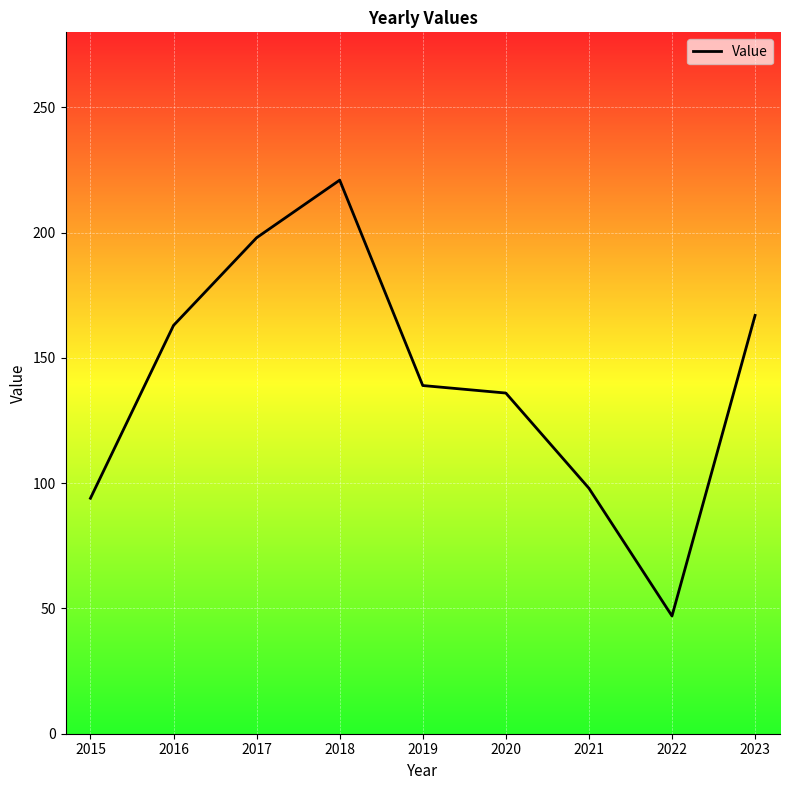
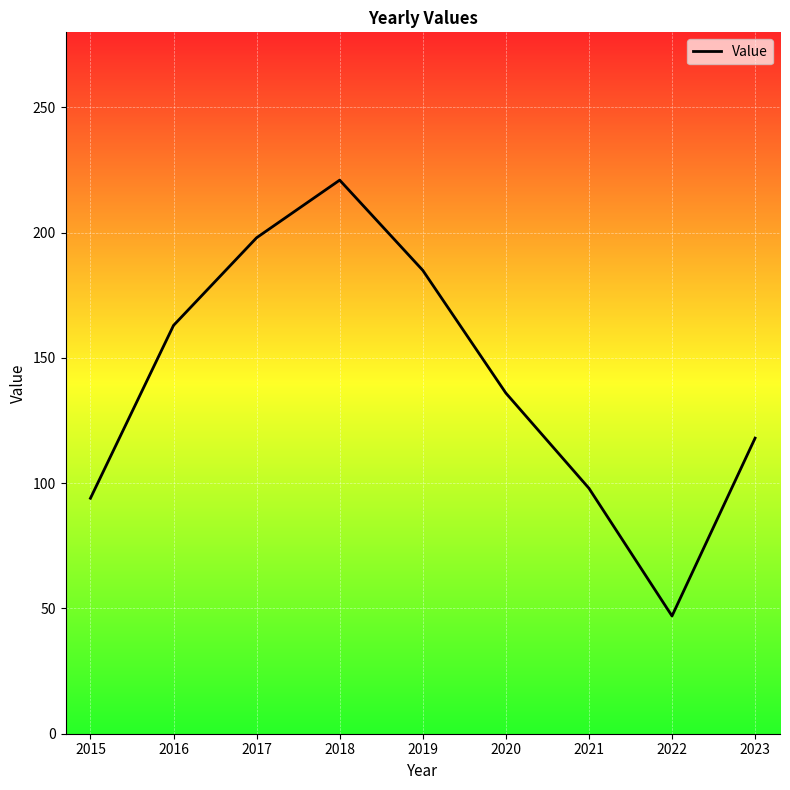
2019: 139 -> 185
2023: 167 -> 118
